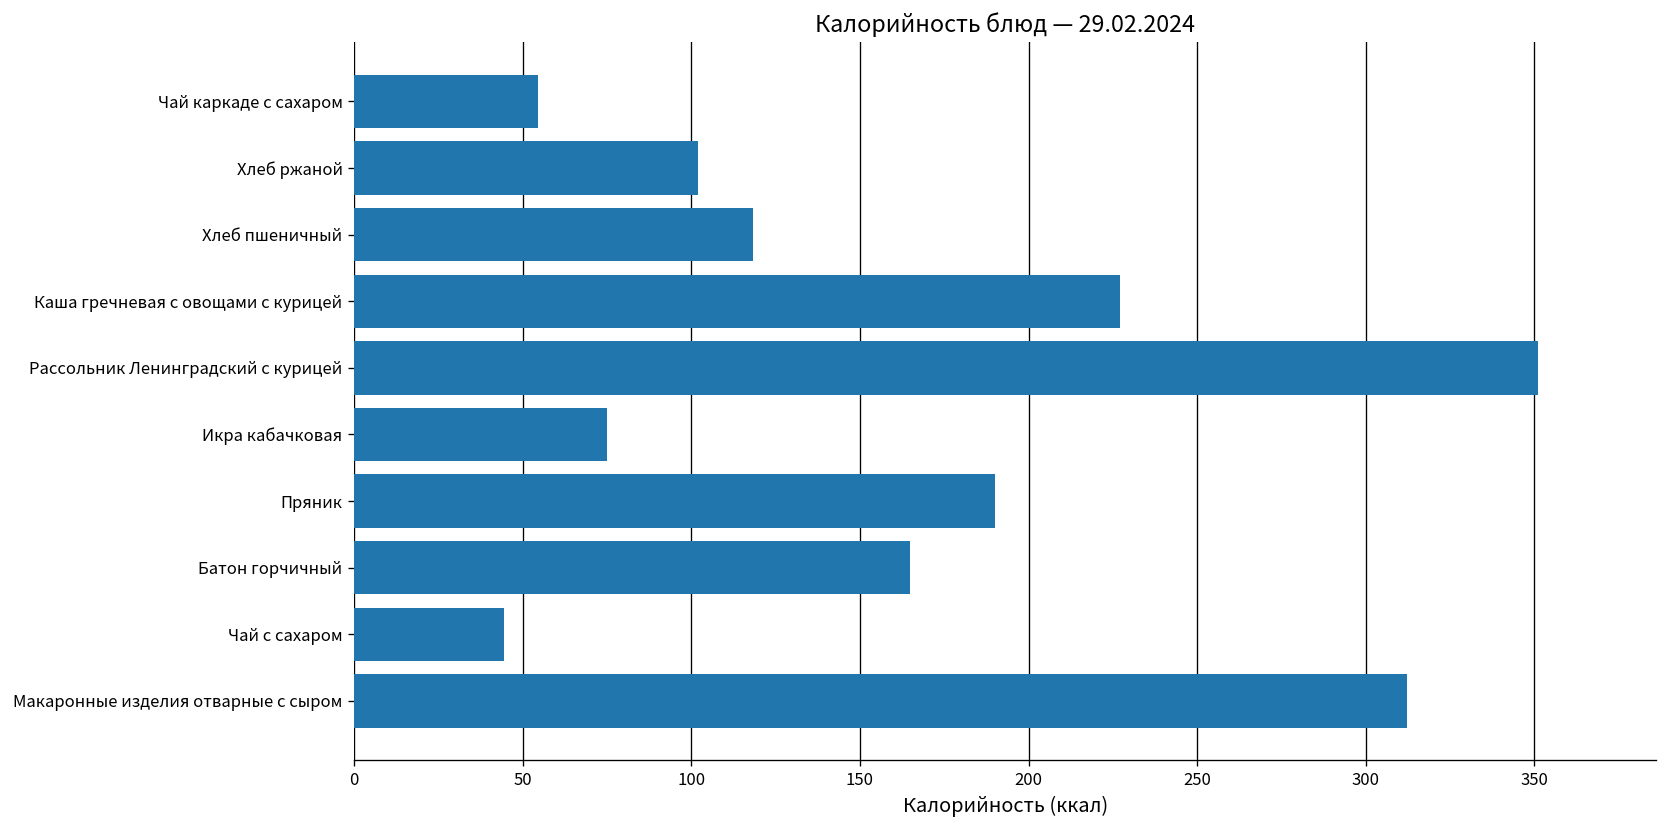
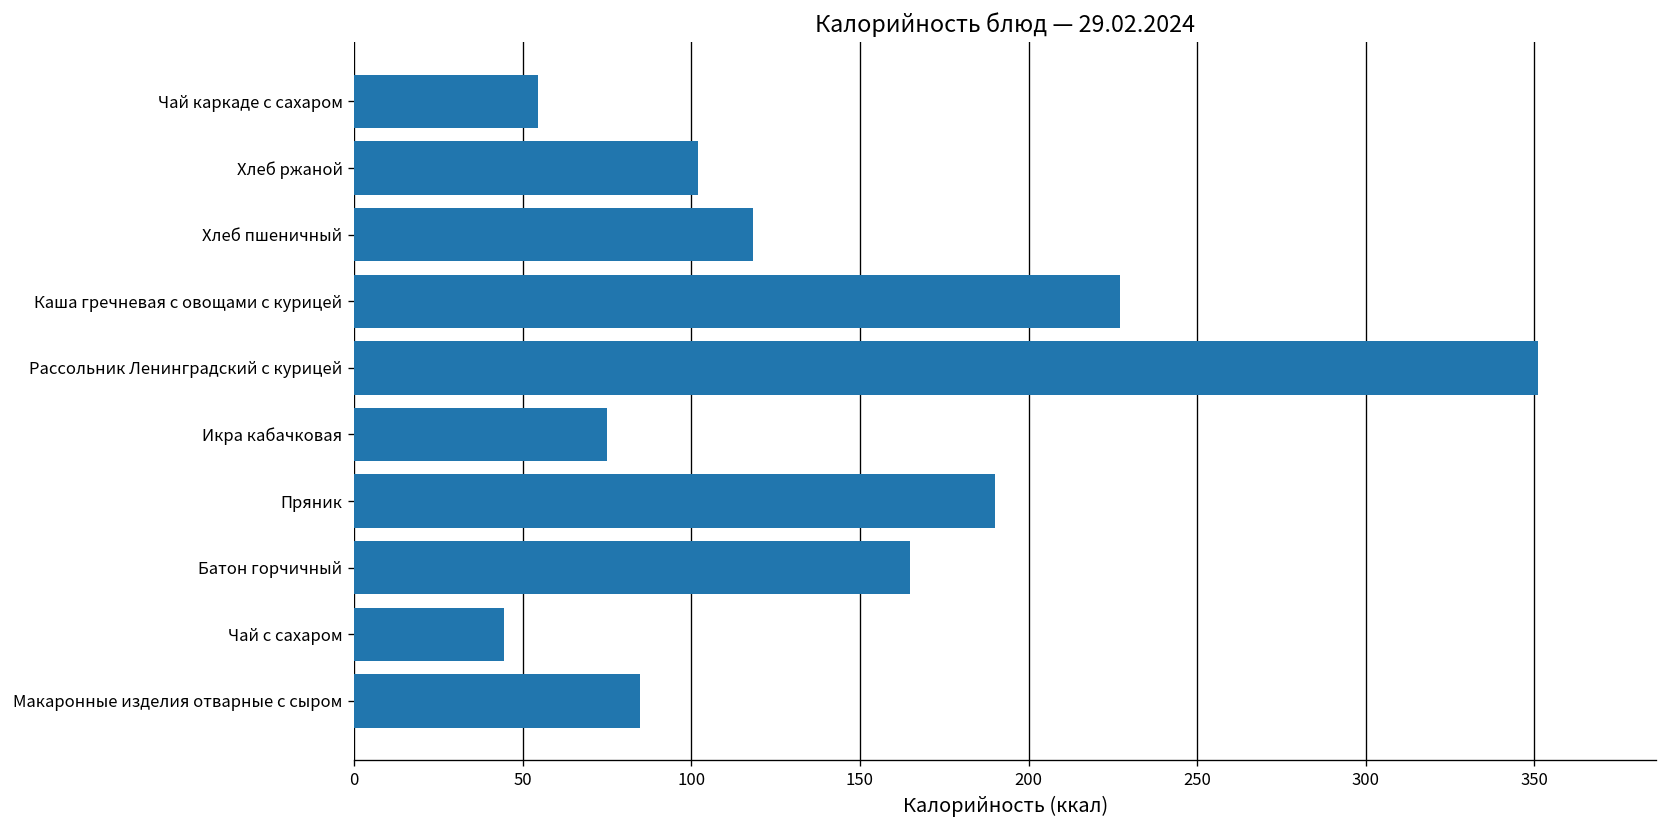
Макаронные изделия отварные с сыром: 312 -> 85
